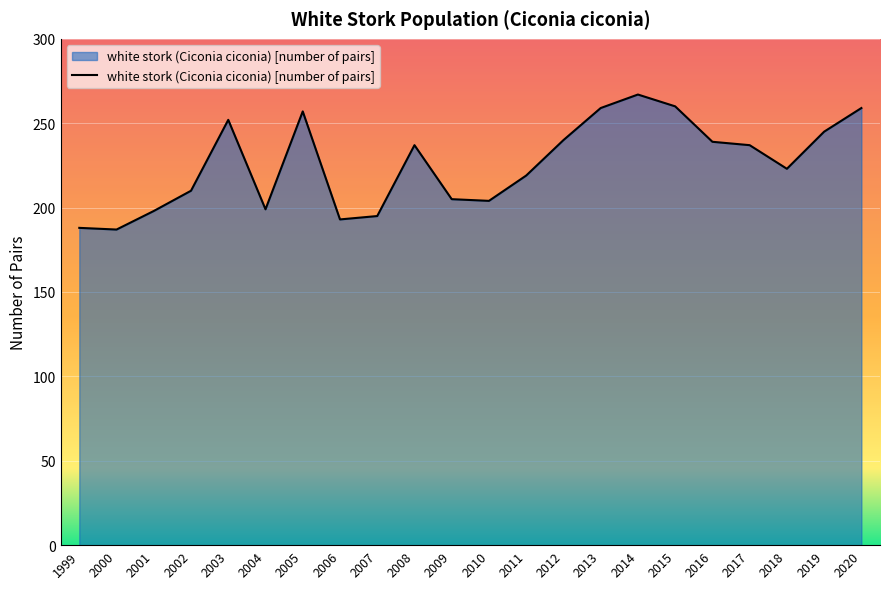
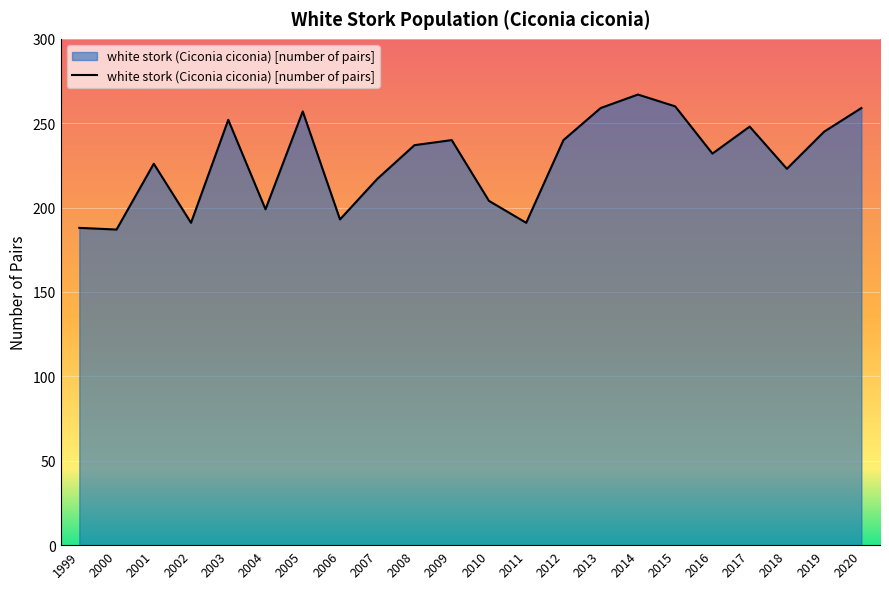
2001: 198 -> 226
2002: 210 -> 191
2007: 195 -> 217
2009: 205 -> 240
2011: 219 -> 191
2016: 239 -> 232
2017: 237 -> 248
